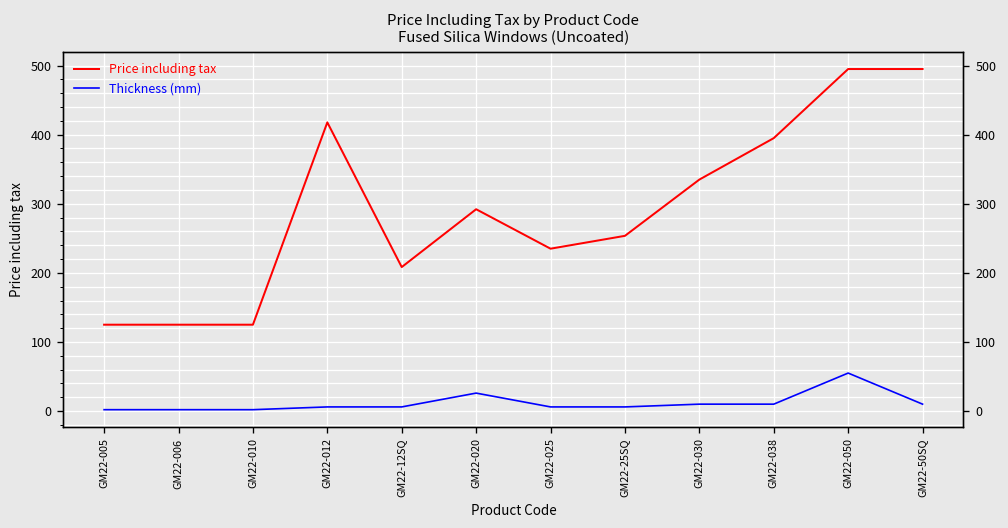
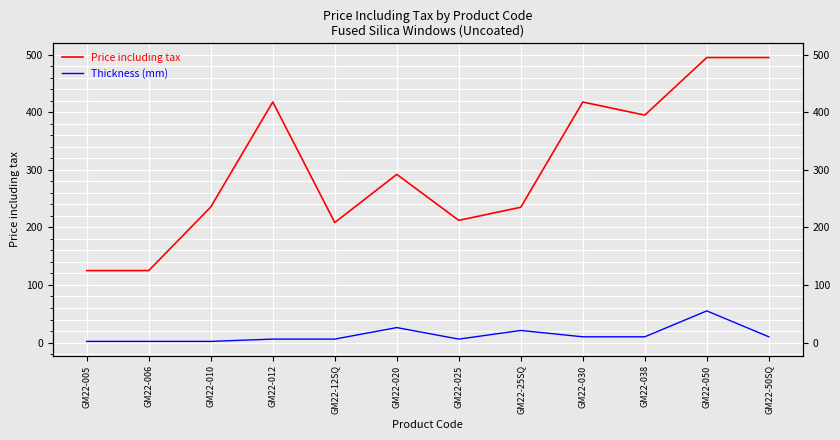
Price including tax, GM22-010: 130 -> 240
Price including tax, GM22-025: 240 -> 210
Price including tax, GM22-25SQ: 250 -> 240
Thickness (mm), GM22-25SQ: 10 -> 20
Price including tax, GM22-030: 340 -> 420
